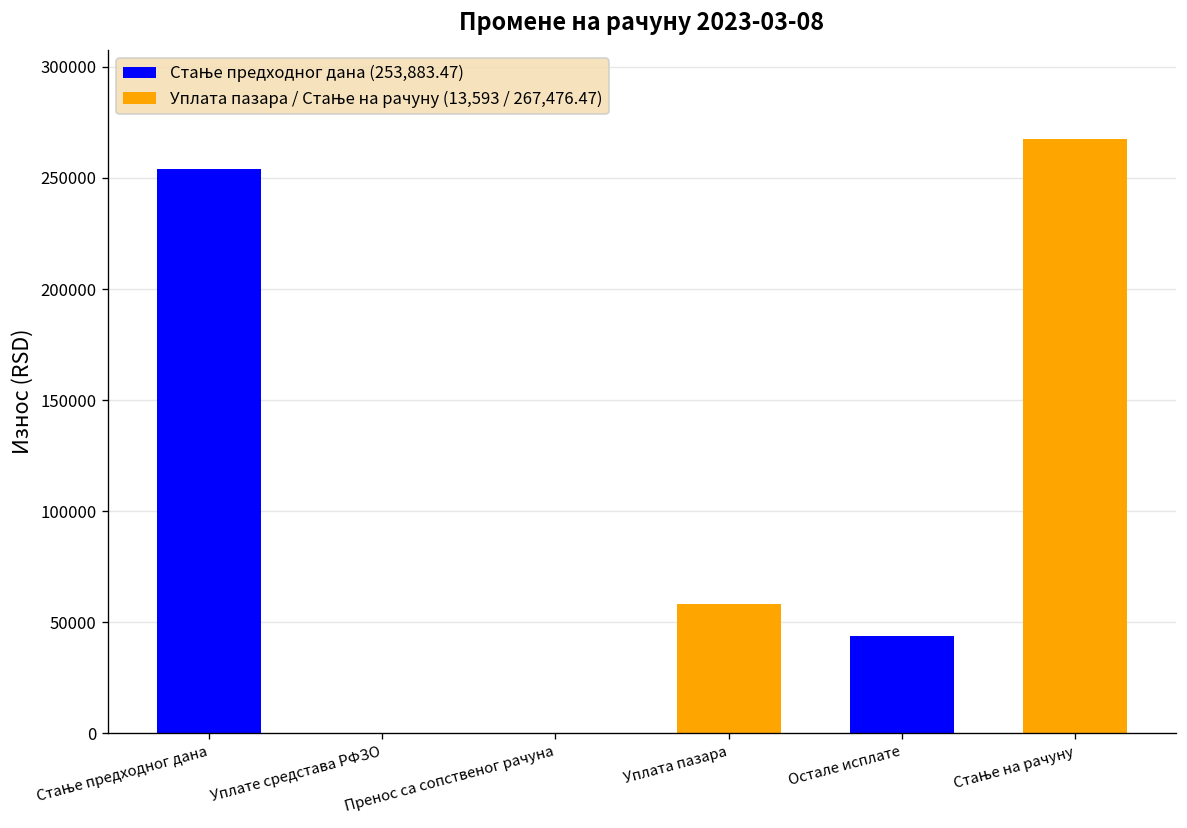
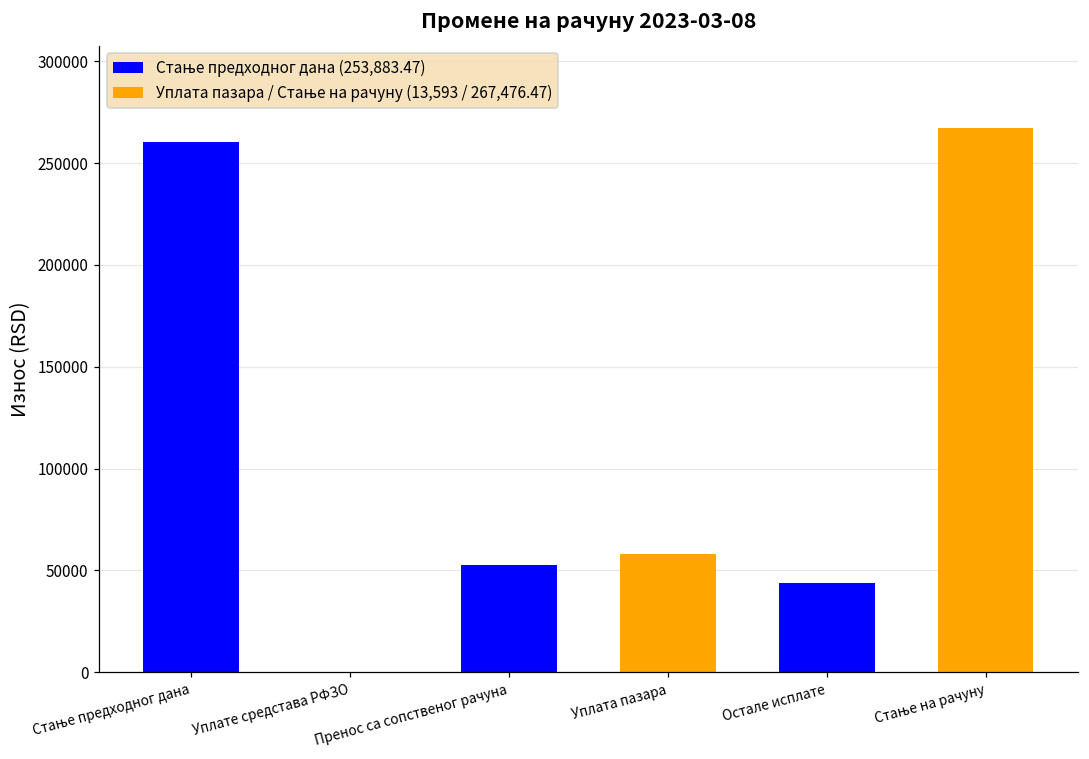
Стање предходног дана: 254000 -> 260000
Пренос са сопственог рачуна: 0 -> 53000
